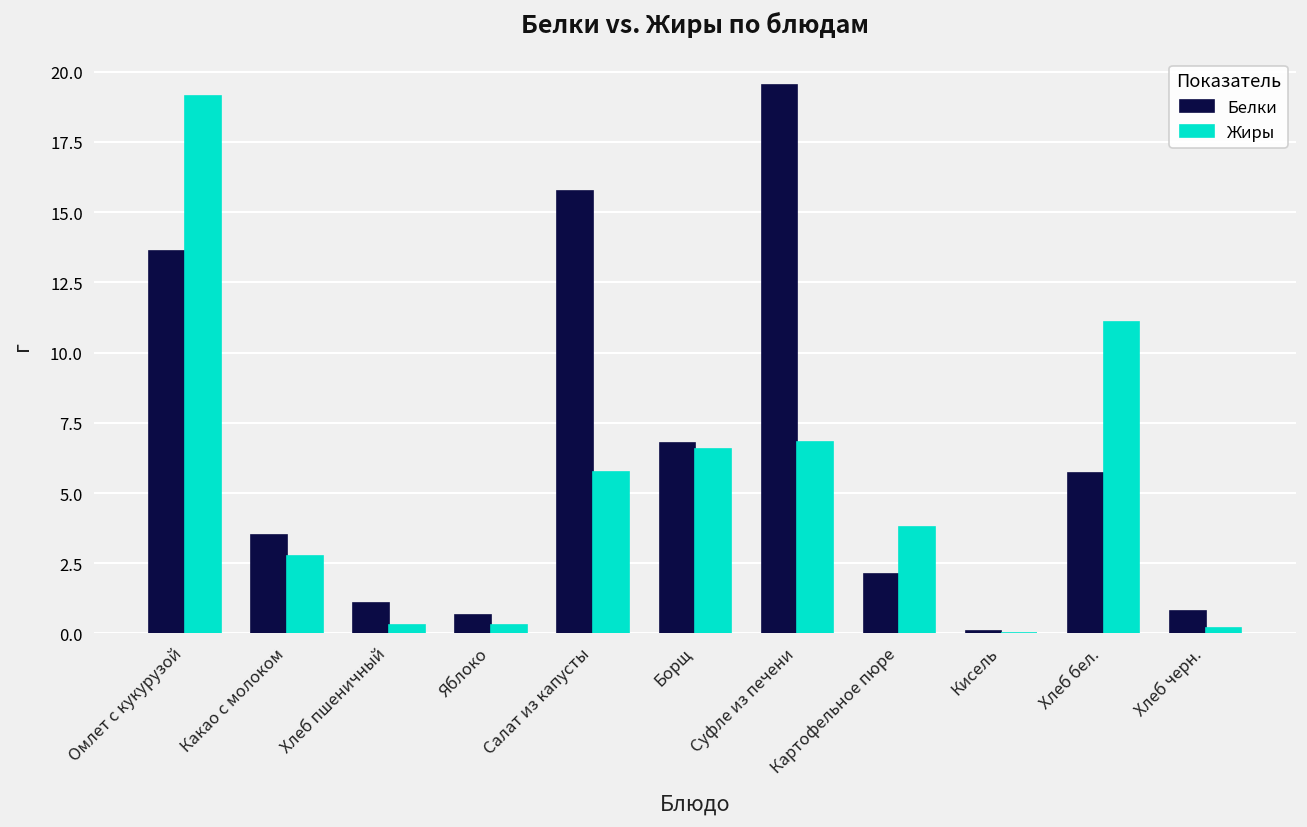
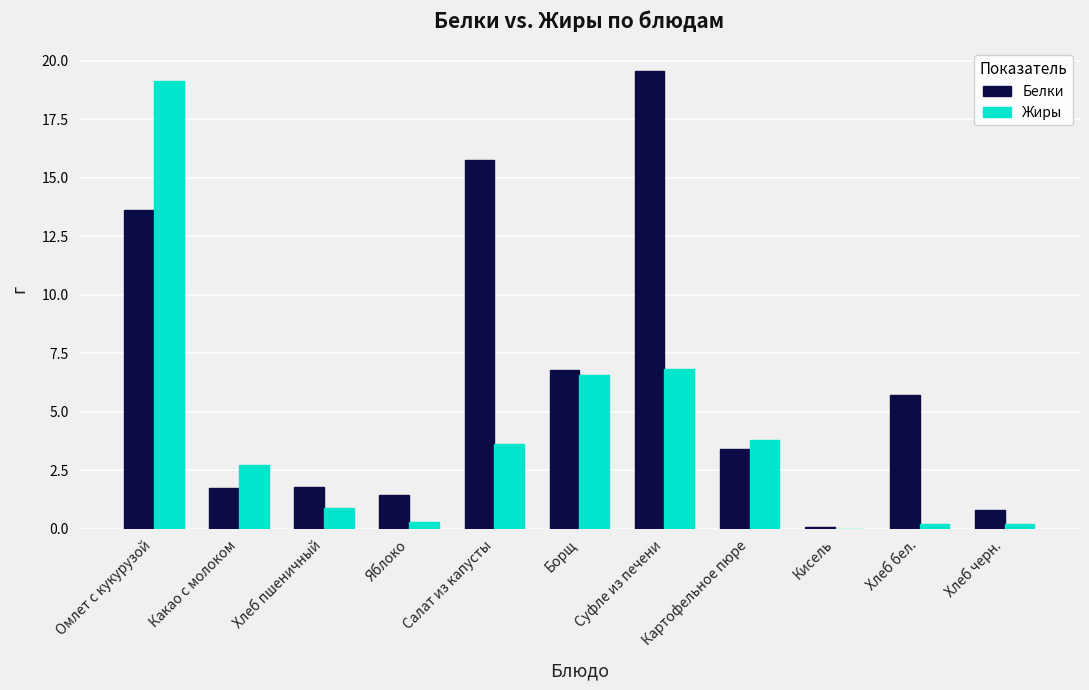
Белки, Какао с молоком: 3.5 -> 1.7
Белки, Хлеб пшеничный: 1.1 -> 1.8
Жиры, Хлеб пшеничный: 0.3 -> 0.9
Белки, Яблоко: 0.7 -> 1.5
Жиры, Салат из капусты: 5.8 -> 3.6
Белки, Картофельное пюре: 2.1 -> 3.4
Жиры, Хлеб бел.: 11.1 -> 0.2
